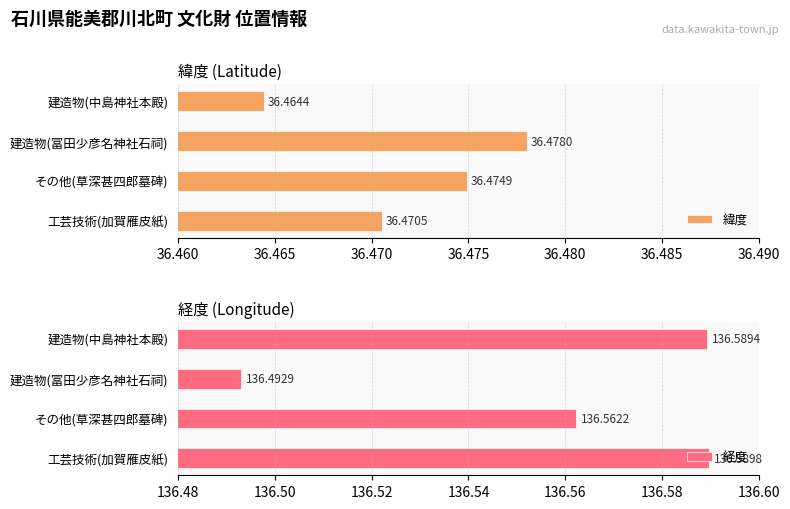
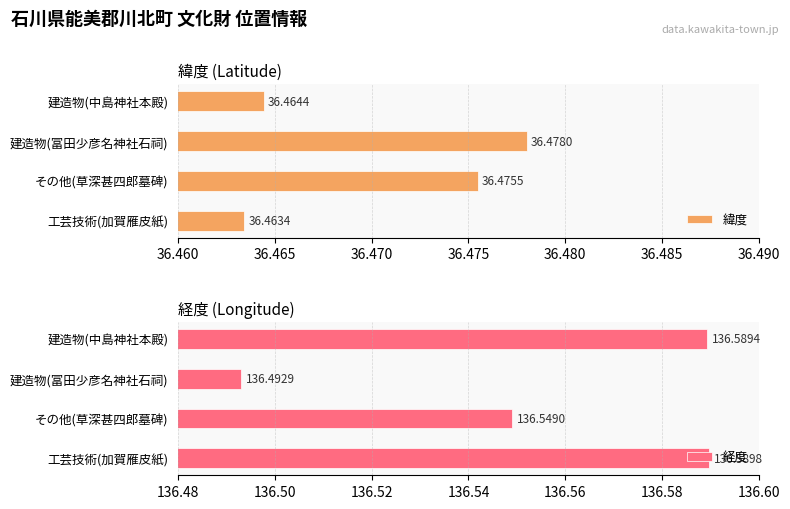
緯度 (Latitude), その他(草深甚四郎墓碑): 36.4749 -> 36.4755
緯度 (Latitude), 工芸技術(加賀雁皮紙): 36.4705 -> 36.4634
経度 (Longitude), その他(草深甚四郎墓碑): 136.5622 -> 136.5490
